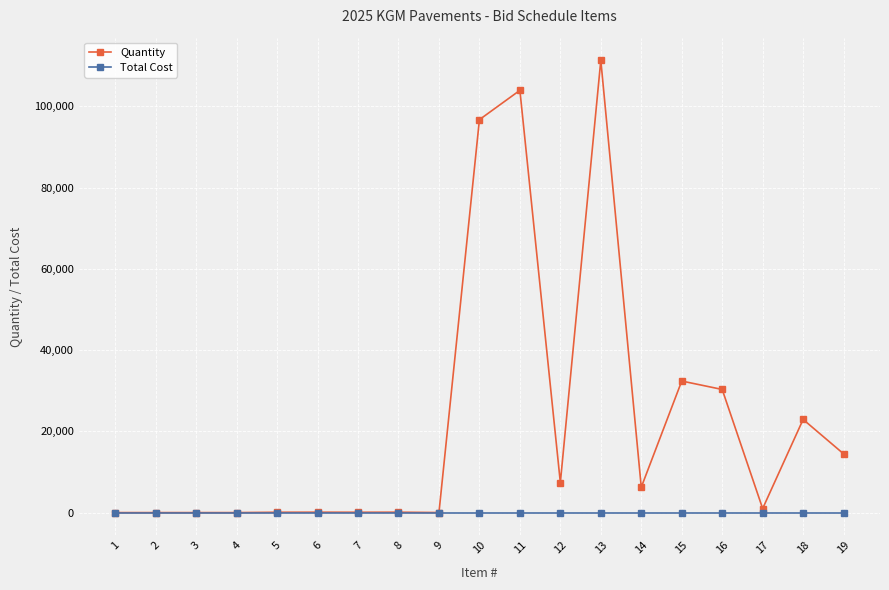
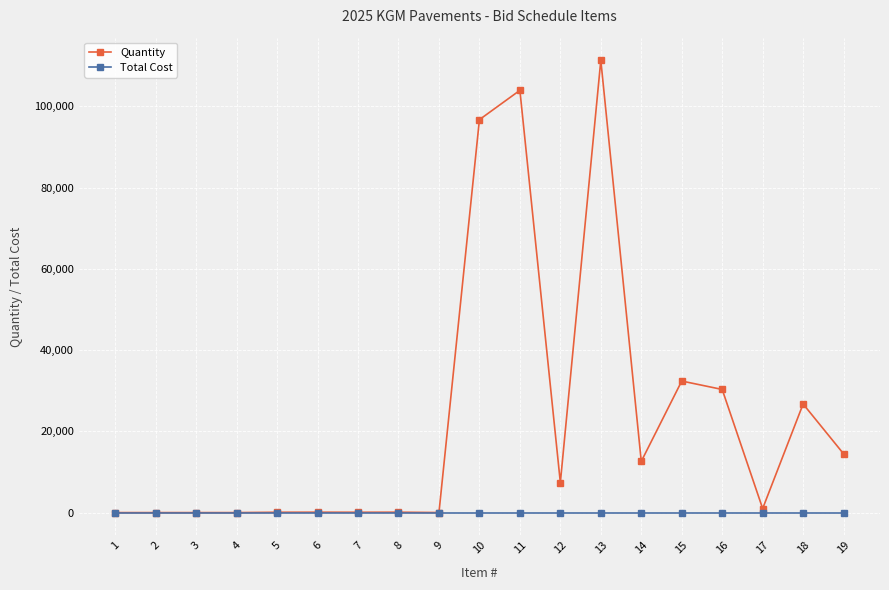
Quantity, 14: 6,000 -> 13,000
Quantity, 18: 23,000 -> 27,000
